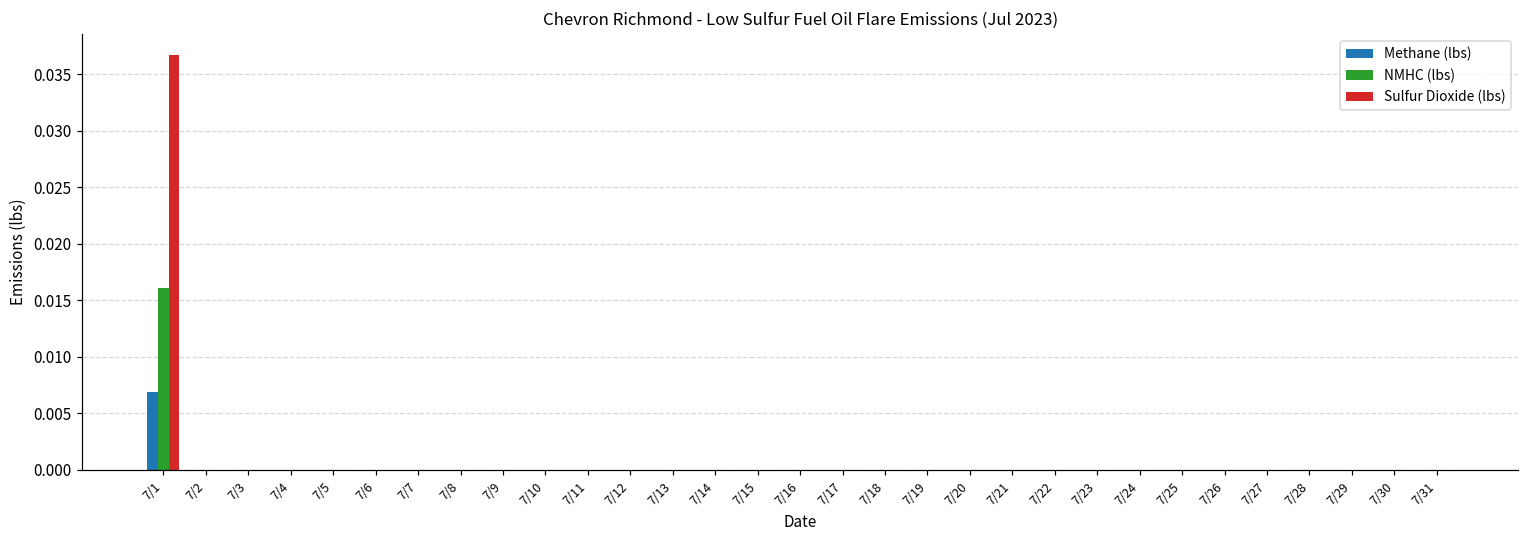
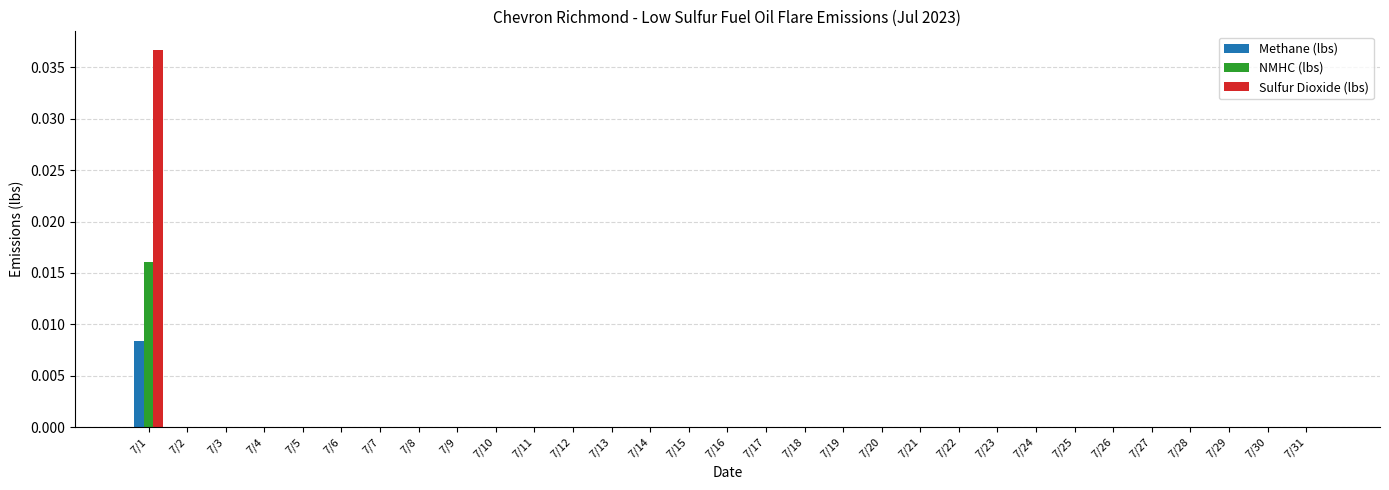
Methane (lbs), 7/1: 0.0069 -> 0.0084
